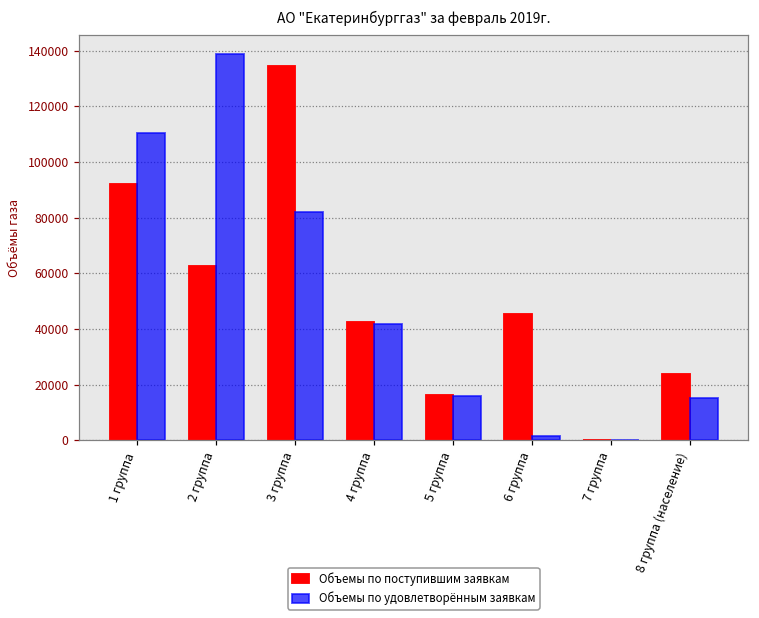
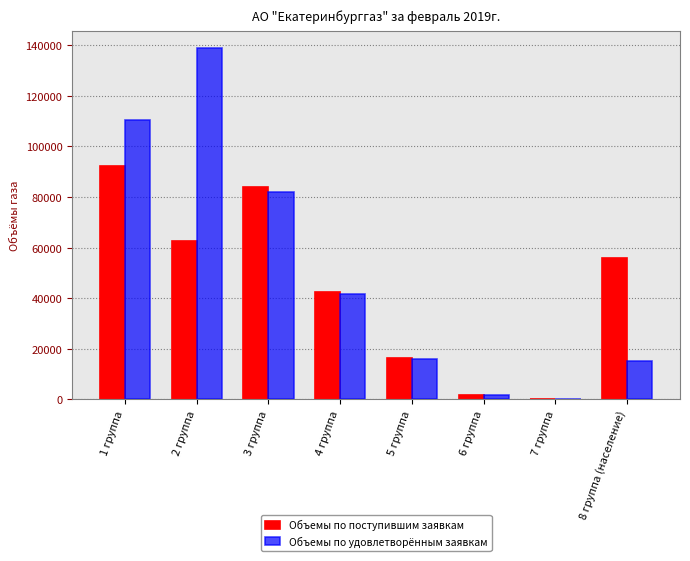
Объемы по поступившим заявкам, 3 группа: 134000 -> 84000
Объемы по поступившим заявкам, 6 группа: 46000 -> 2000
Объемы по поступившим заявкам, 8 группа (население): 24000 -> 56000
